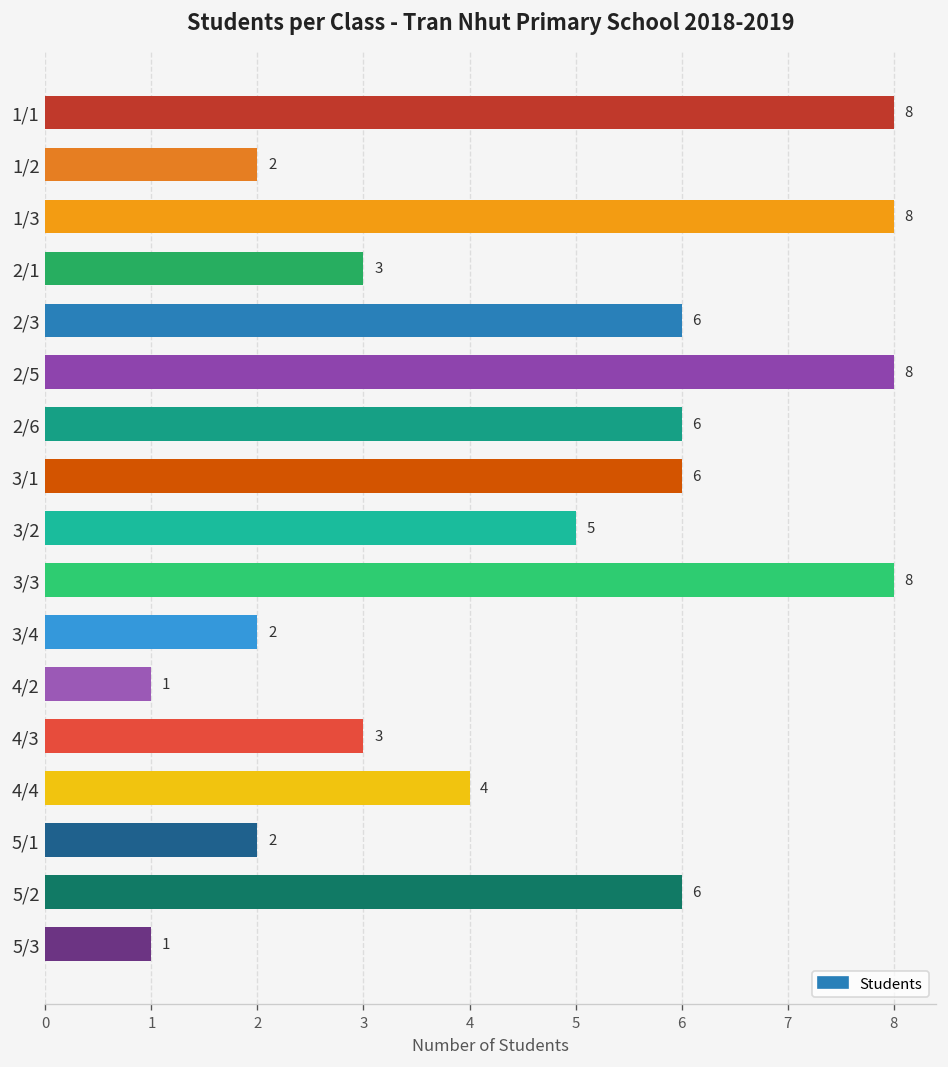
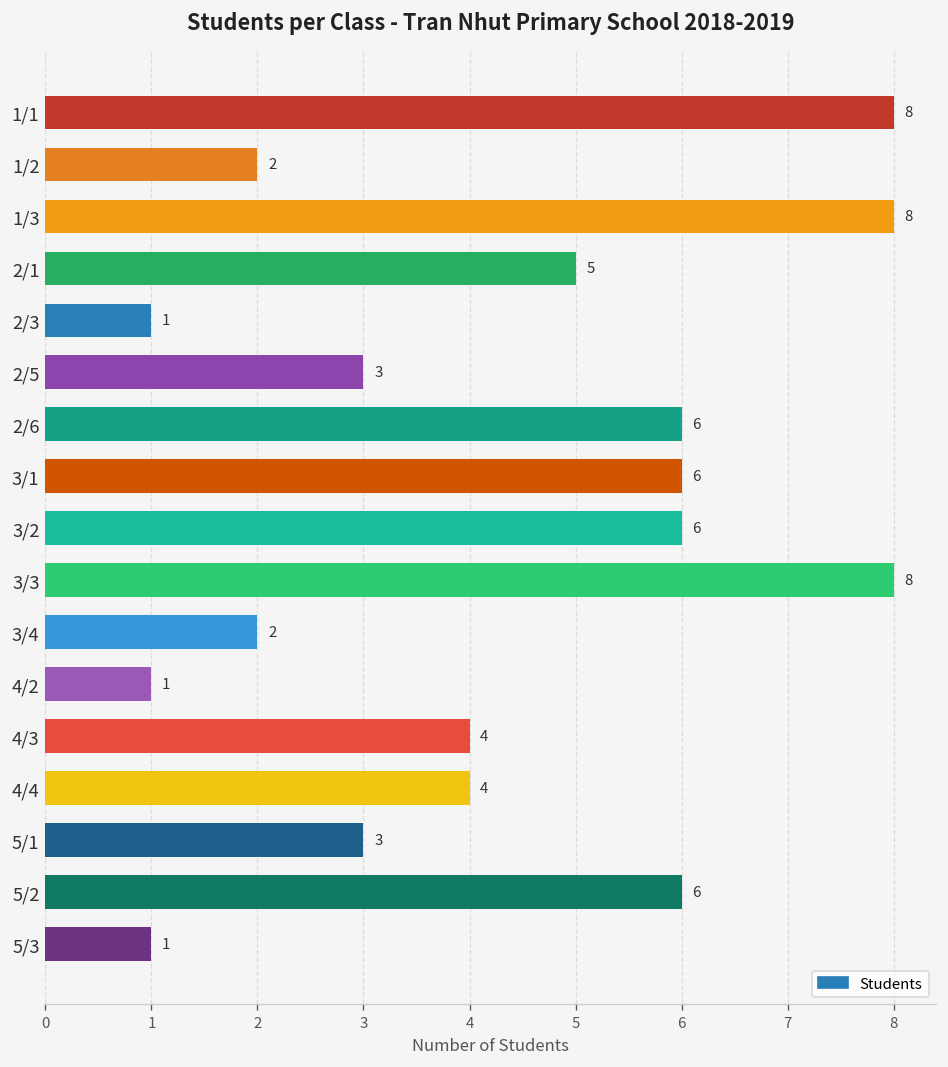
2/1: 3 -> 5
2/3: 6 -> 1
2/5: 8 -> 3
3/2: 5 -> 6
4/3: 3 -> 4
5/1: 2 -> 3
